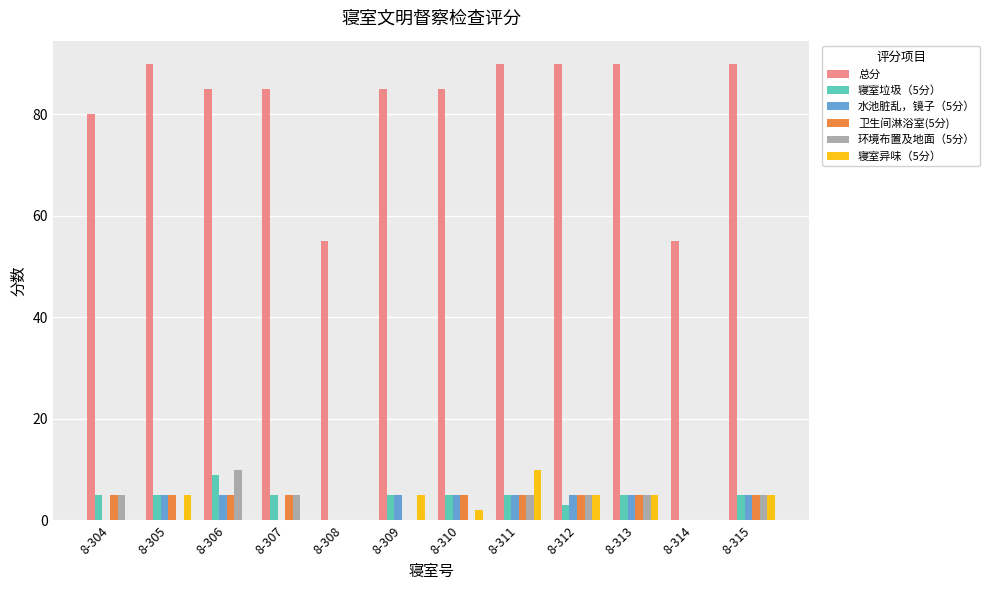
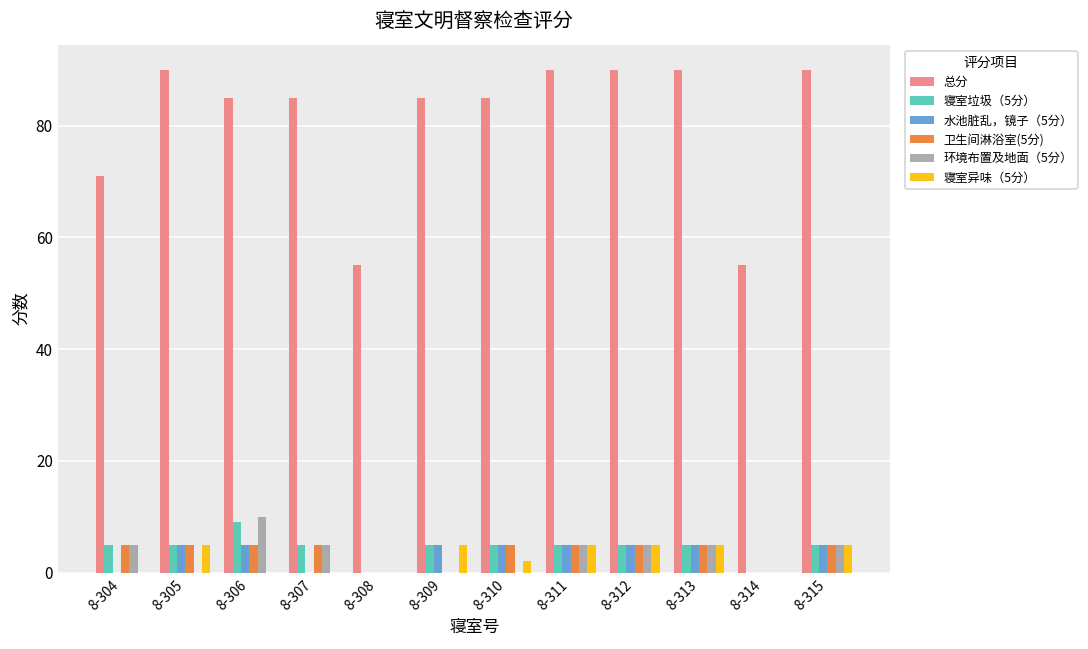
总分, 8-304: 80 -> 71
寝室异味（5分）, 8-311: 10 -> 5
寝室垃圾（5分）, 8-312: 3 -> 5
